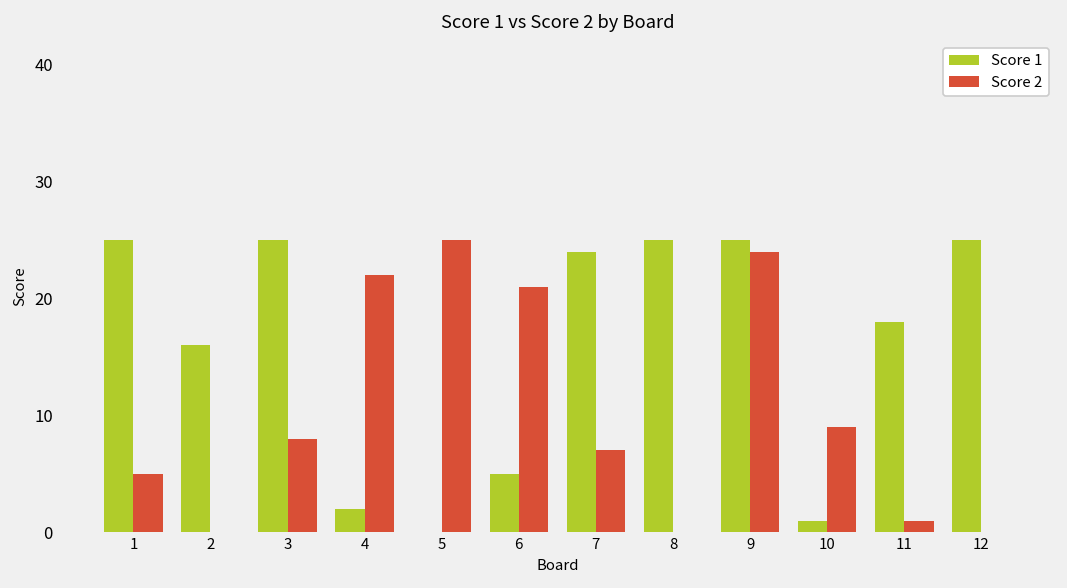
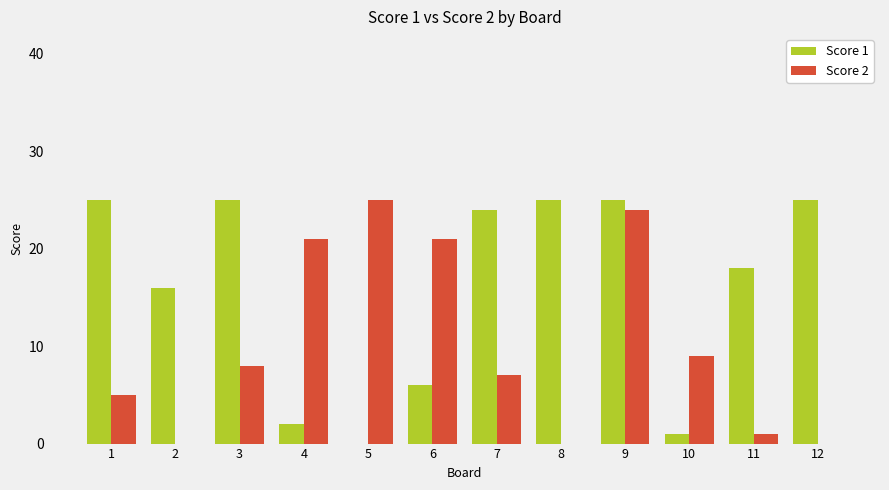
Score 2, 4: 22 -> 21
Score 1, 6: 5 -> 6
